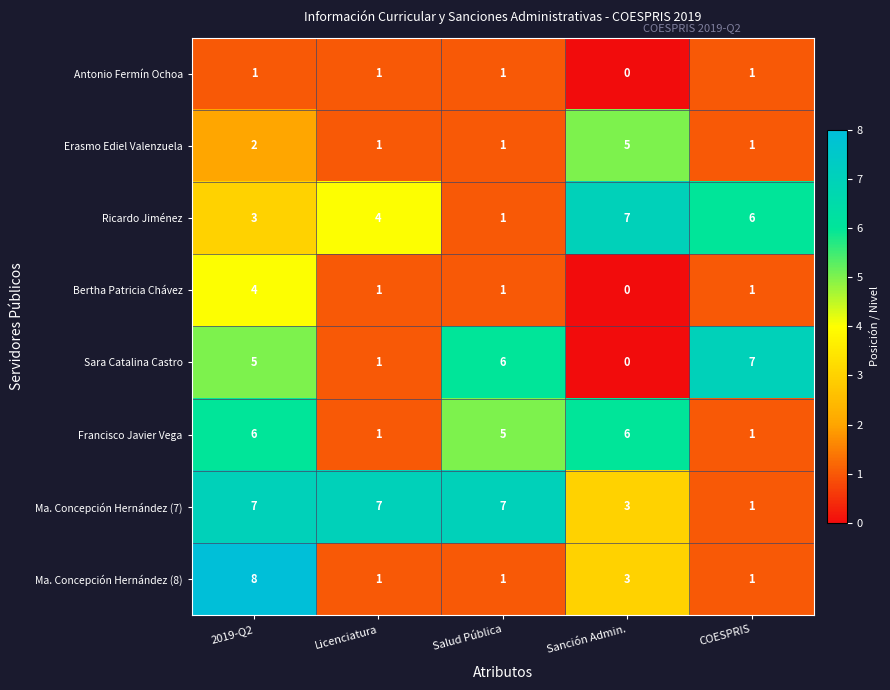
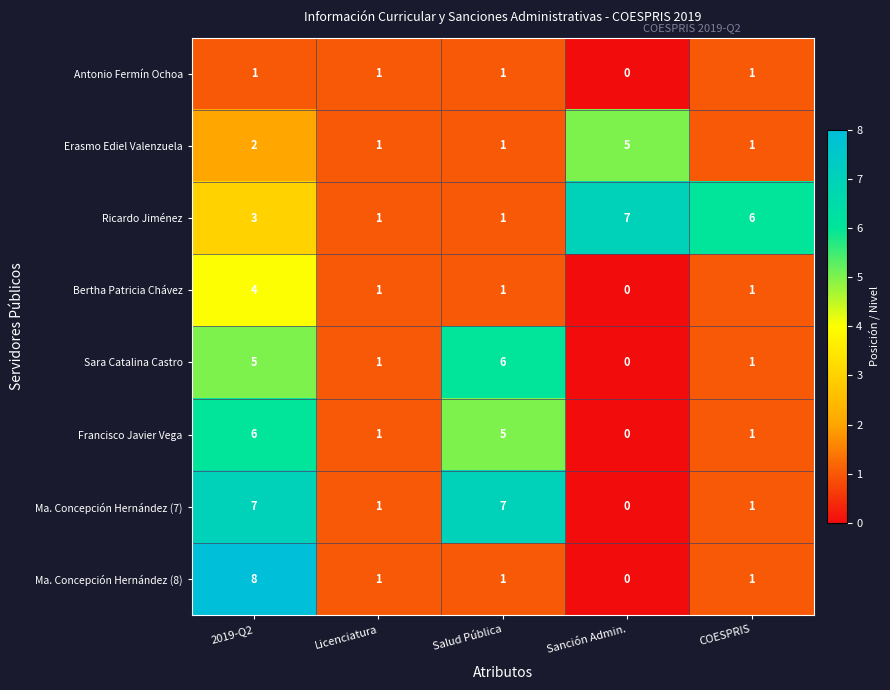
Ricardo Jiménez, Licenciatura: 4 -> 1
Sara Catalina Castro, COESPRIS: 7 -> 1
Francisco Javier Vega, Sanción Admin.: 6 -> 0
Ma. Concepción Hernández (7), Licenciatura: 7 -> 1
Ma. Concepción Hernández (7), Sanción Admin.: 3 -> 0
Ma. Concepción Hernández (8), Sanción Admin.: 3 -> 0
